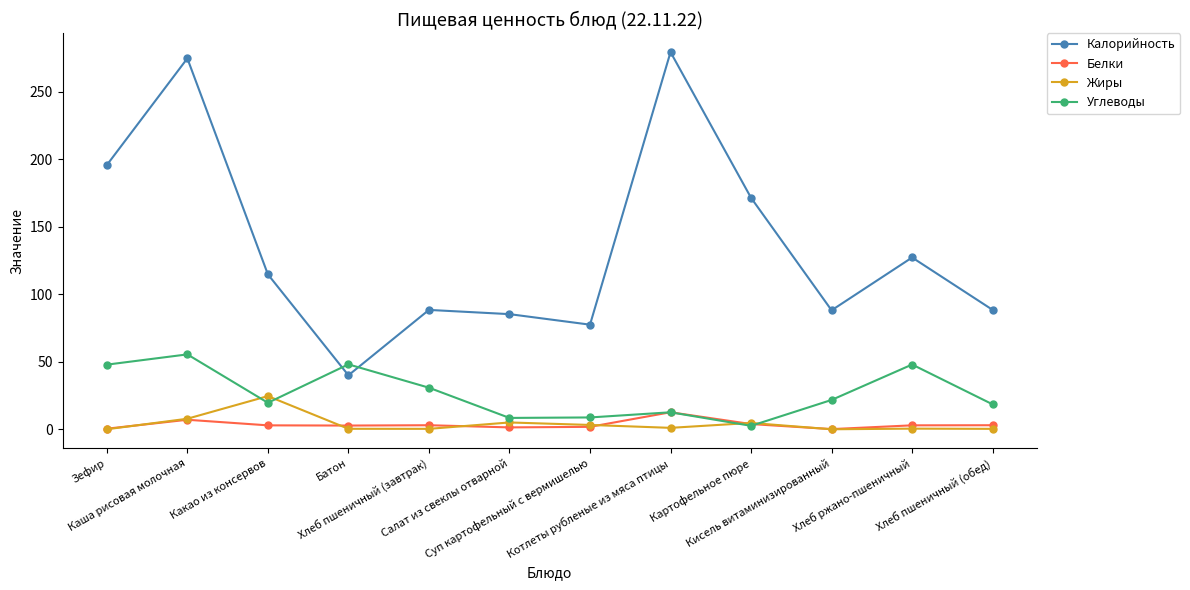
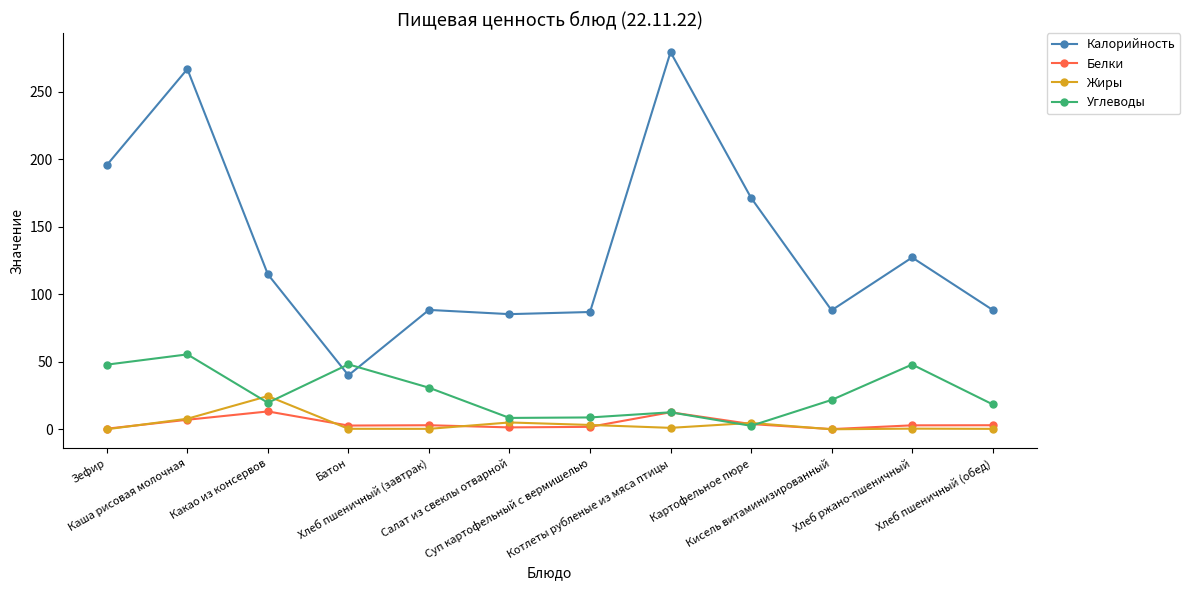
Калорийность, Каша рисовая молочная: 275 -> 267
Белки, Какао из консервов: 3 -> 13
Калорийность, Суп картофельный с вермишелью: 77 -> 87
